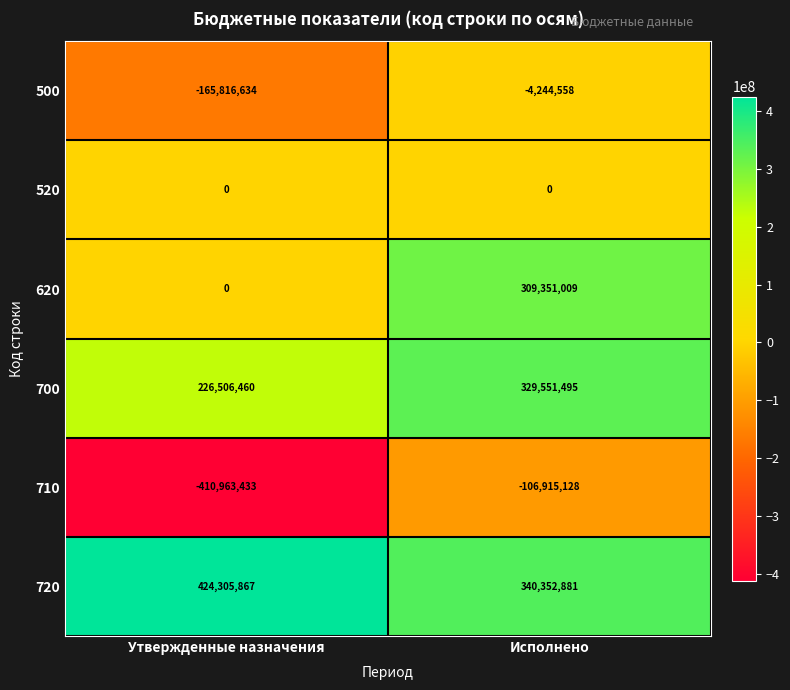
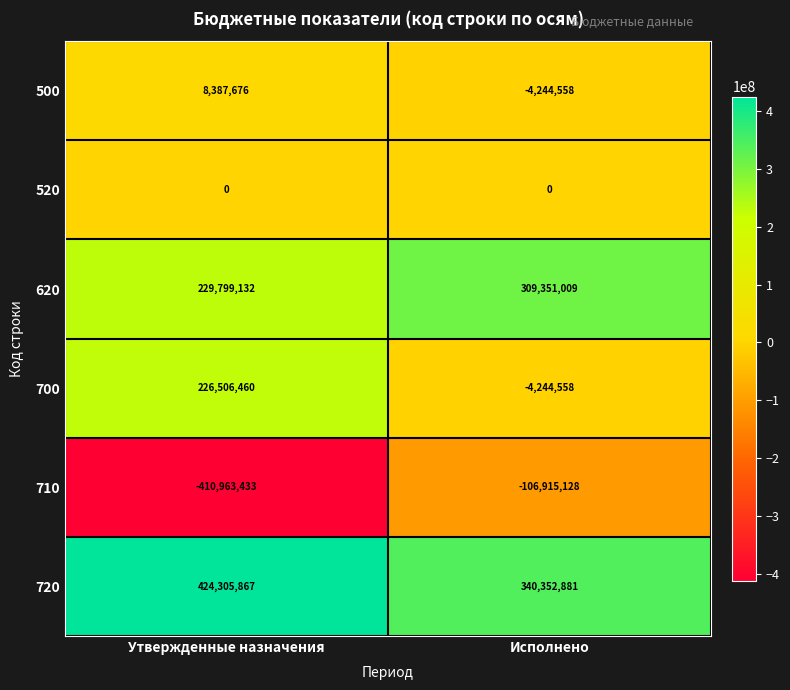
500, Утвержденные назначения: -165,816,634 -> 8,387,676
620, Утвержденные назначения: 0 -> 229,799,132
700, Исполнено: 329,551,495 -> -4,244,558
